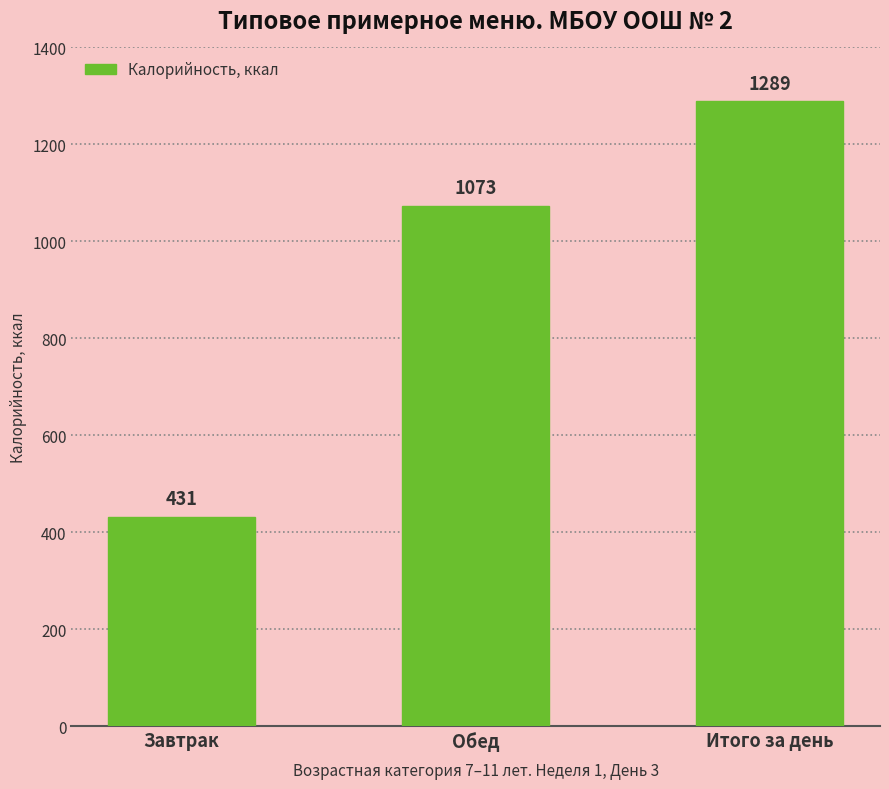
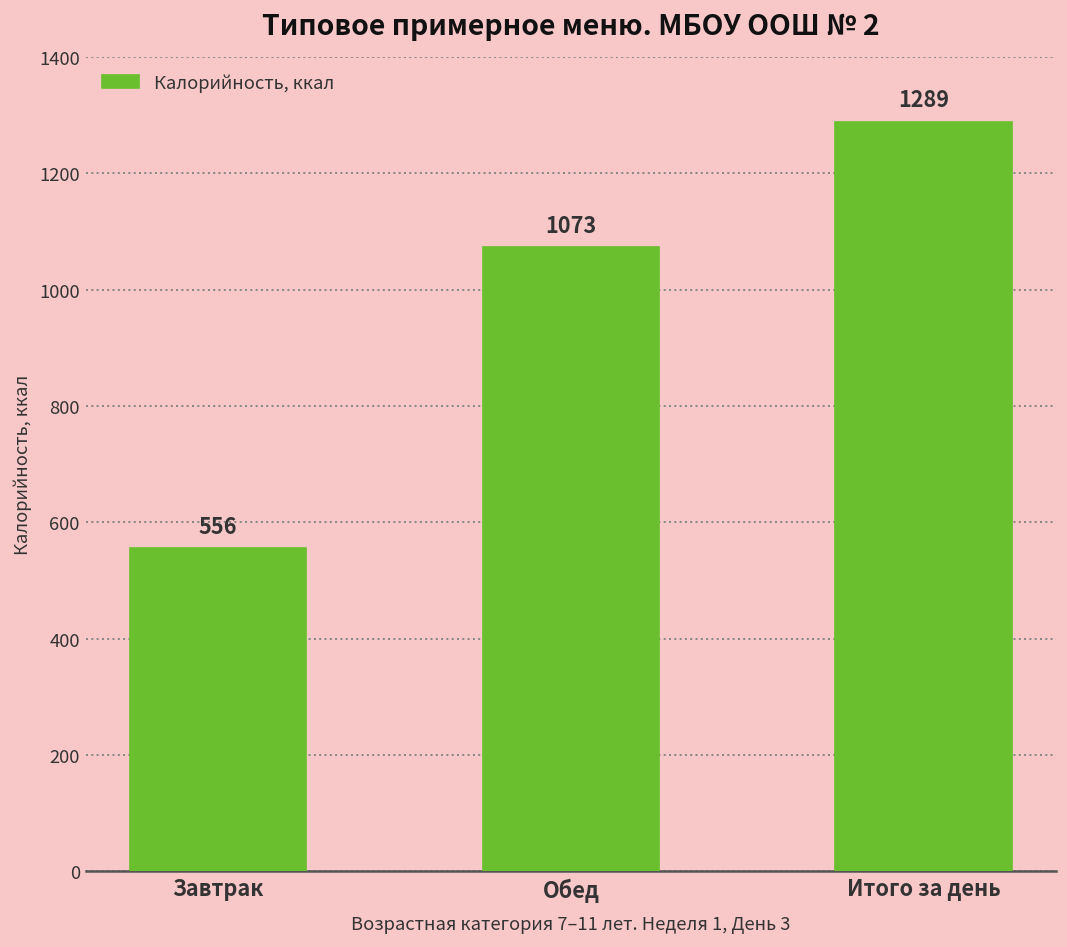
Завтрак: 431 -> 556
